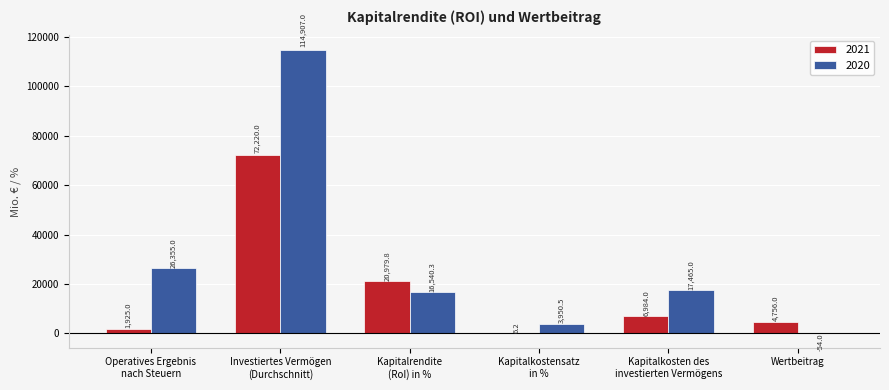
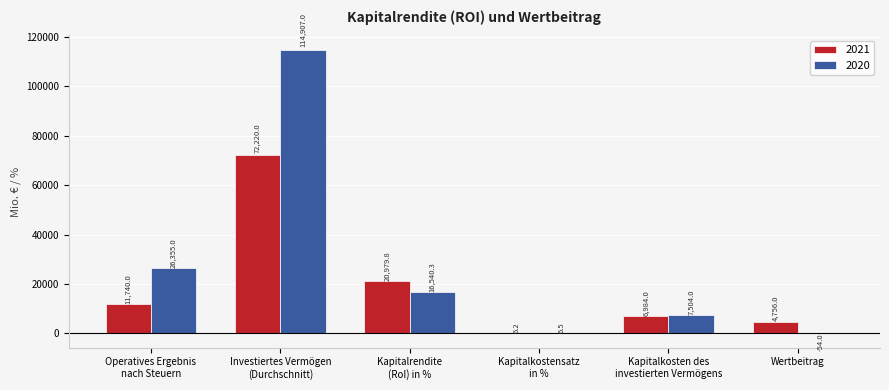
2021, Operatives Ergebnis nach Steuern: 1,925.0 -> 11,740.0
2020, Kapitalkostensatz in %: 3,950.5 -> 6.5
2020, Kapitalkosten des investierten Vermögens: 17,465.0 -> 7,504.0
